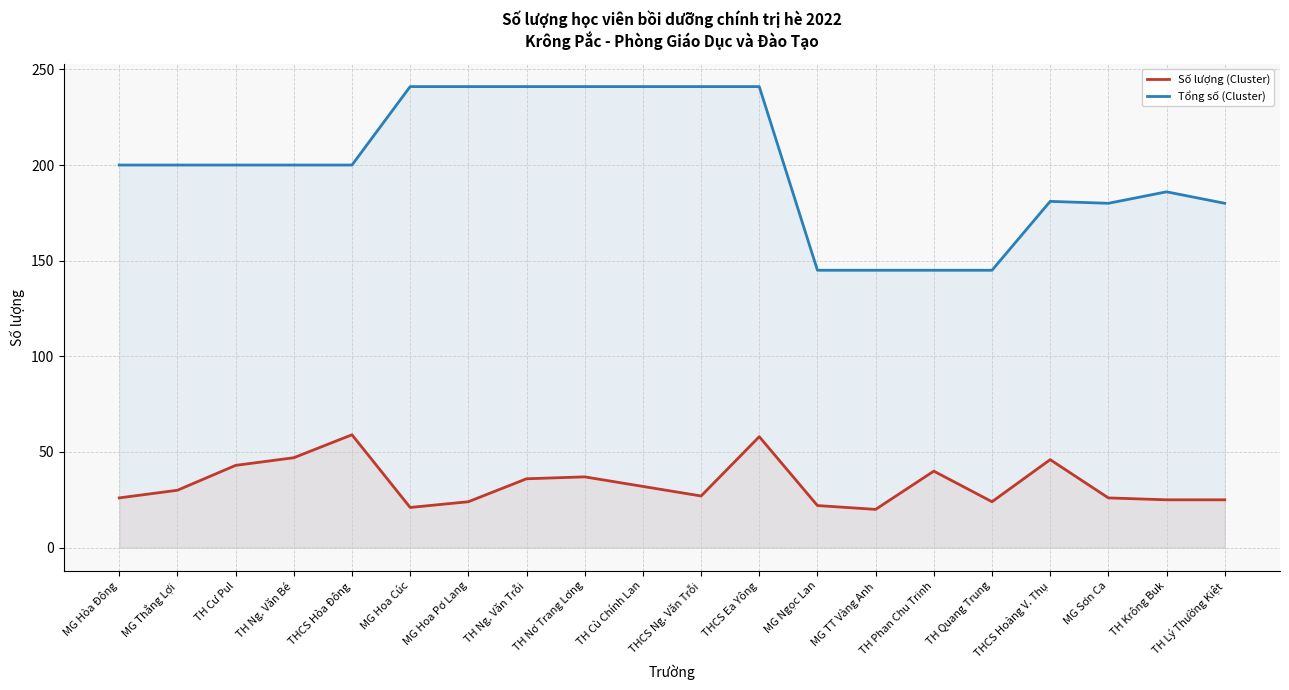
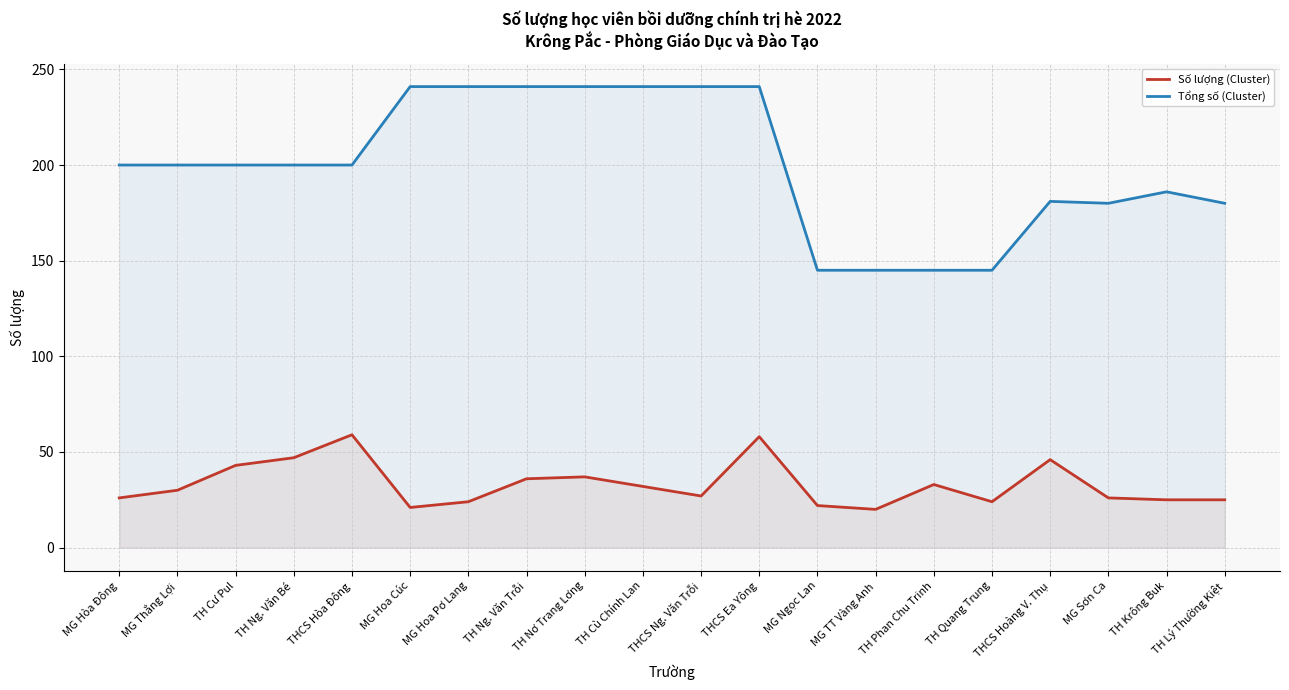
Số lượng (Cluster), TH Phan Chu Trinh: 40 -> 33
